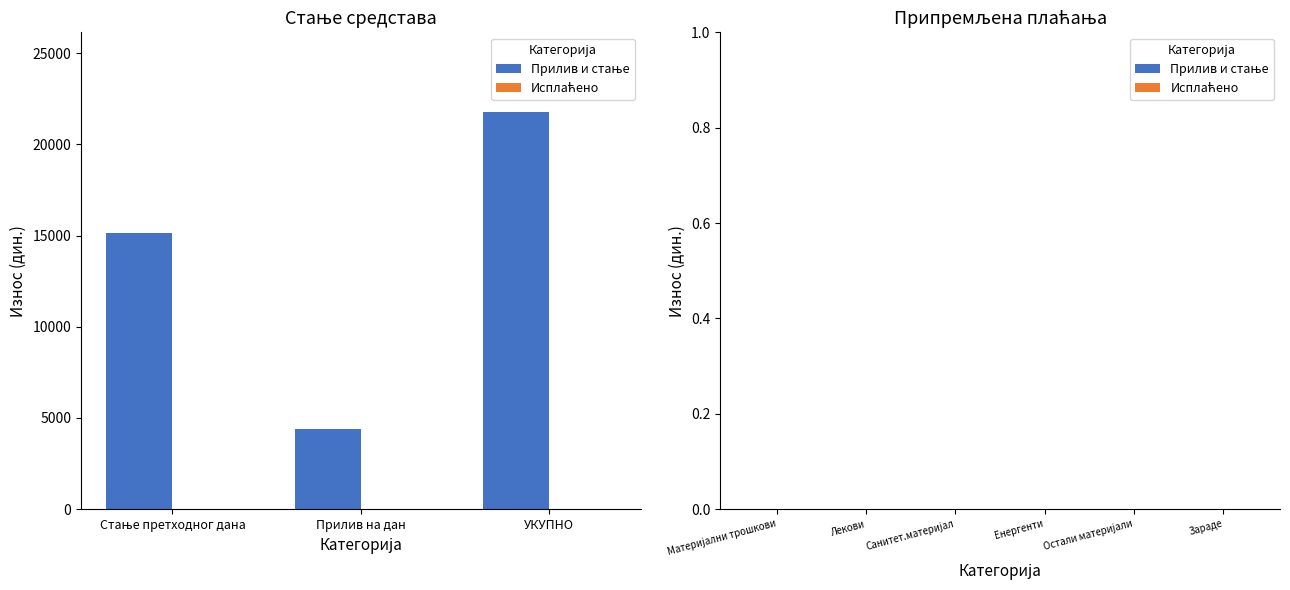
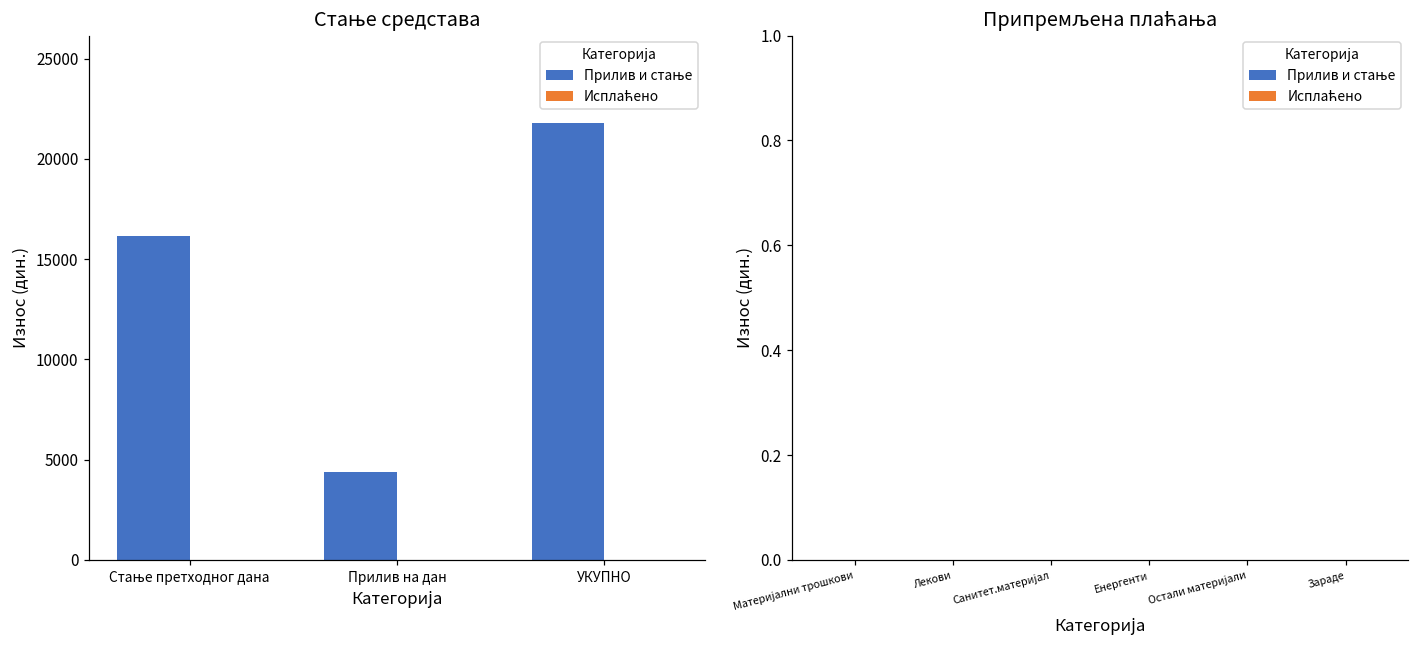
Стање средстава, Прилив и стање, Стање претходног дана: 15100 -> 16100
